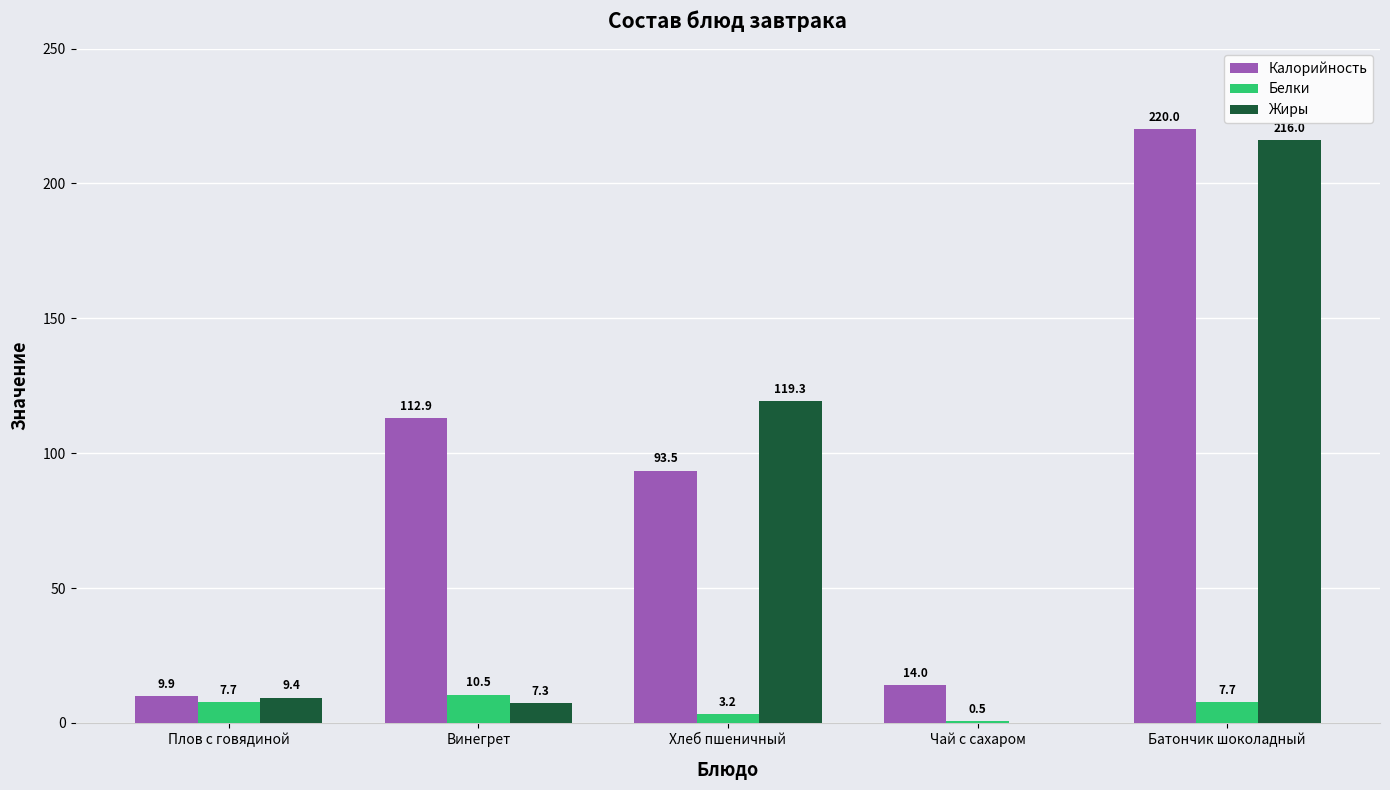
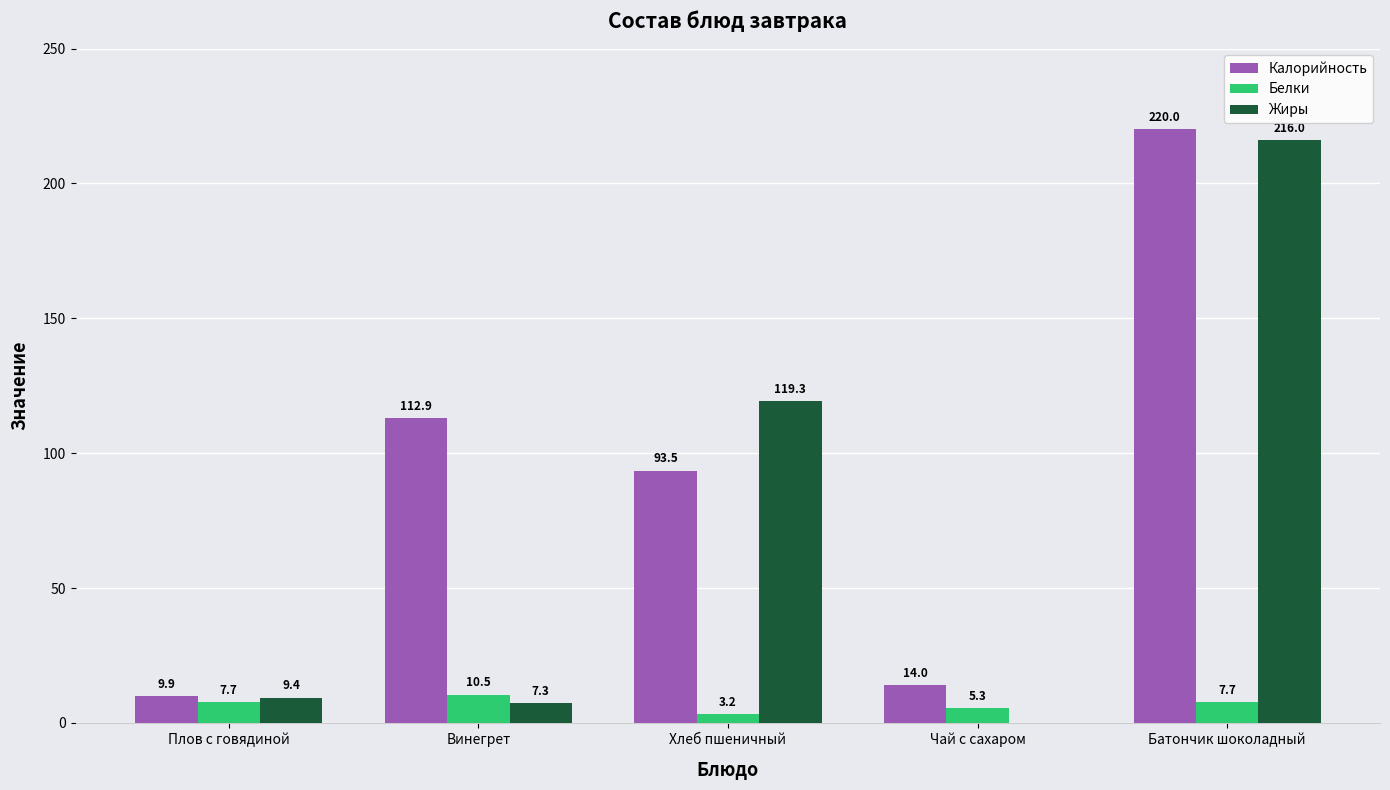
Белки, Чай с сахаром: 0.5 -> 5.3
